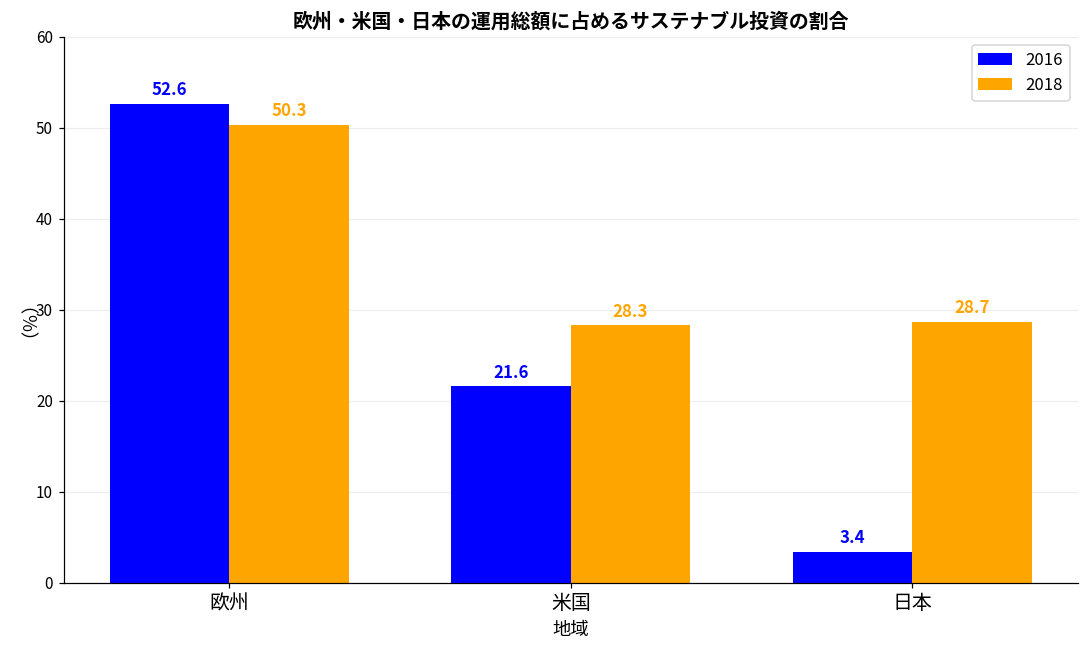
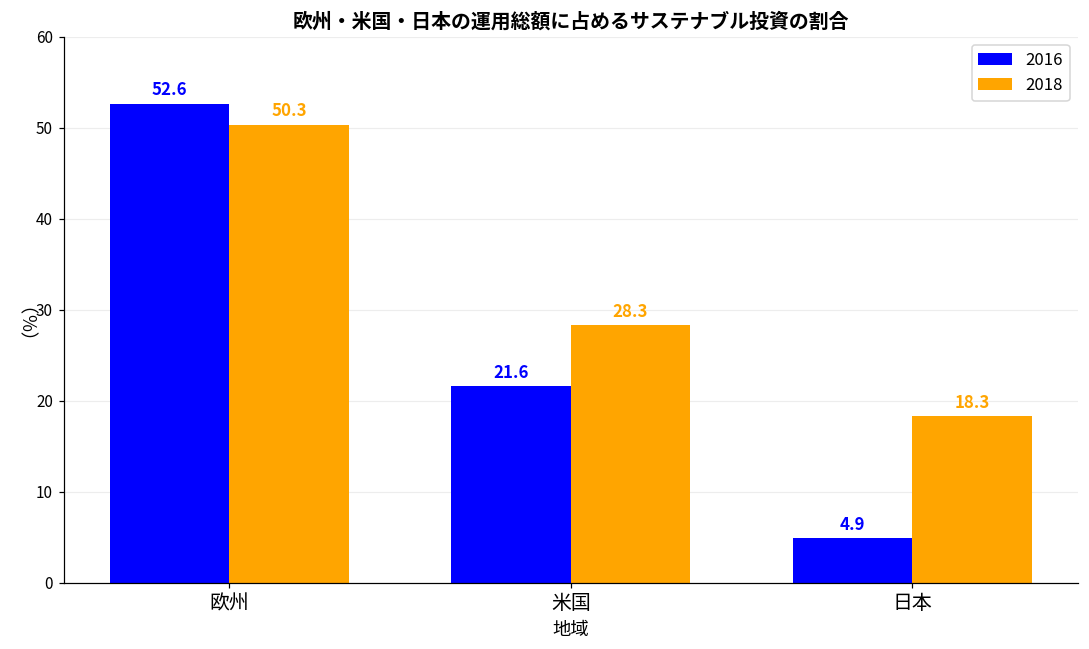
2016, 日本: 3.4 -> 4.9
2018, 日本: 28.7 -> 18.3
